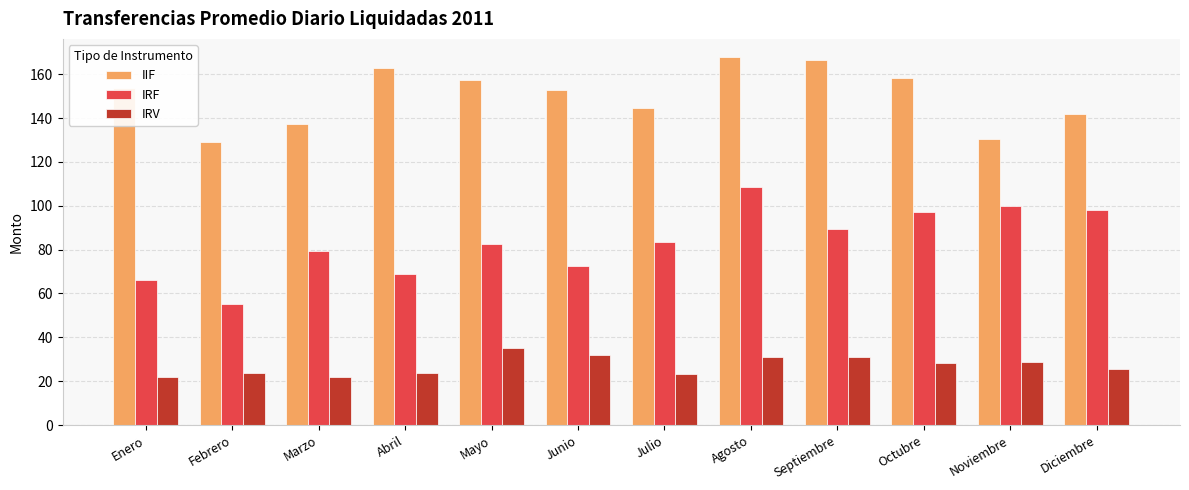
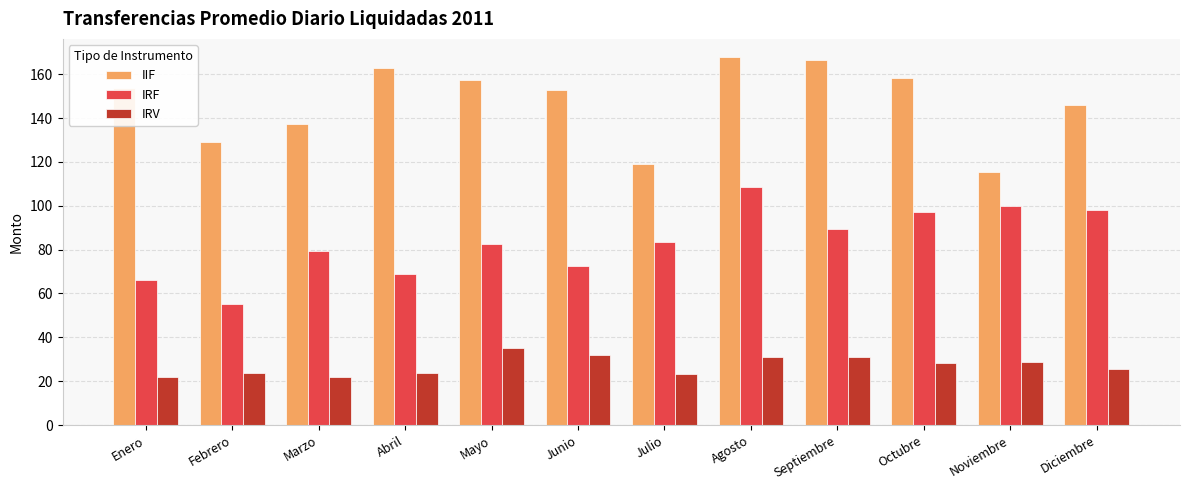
IIF, Julio: 145 -> 119
IIF, Noviembre: 130 -> 115
IIF, Diciembre: 142 -> 146
